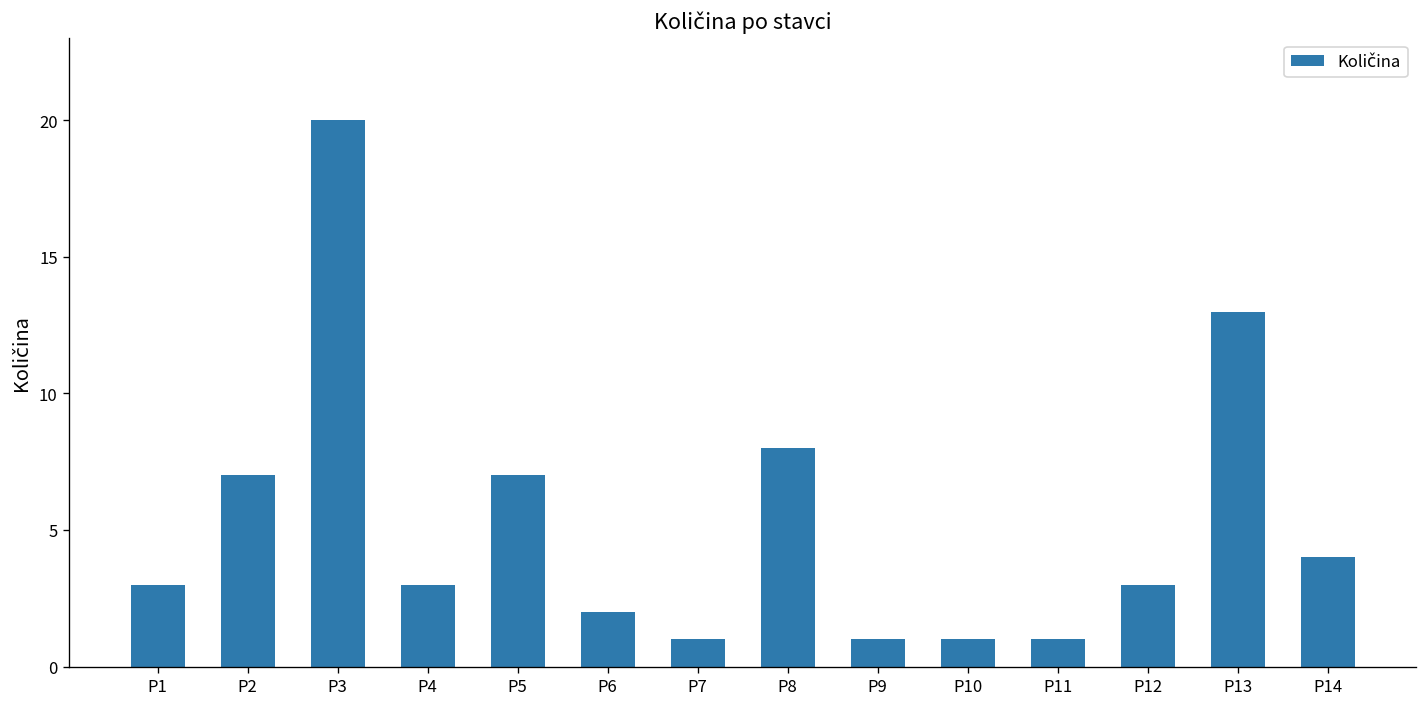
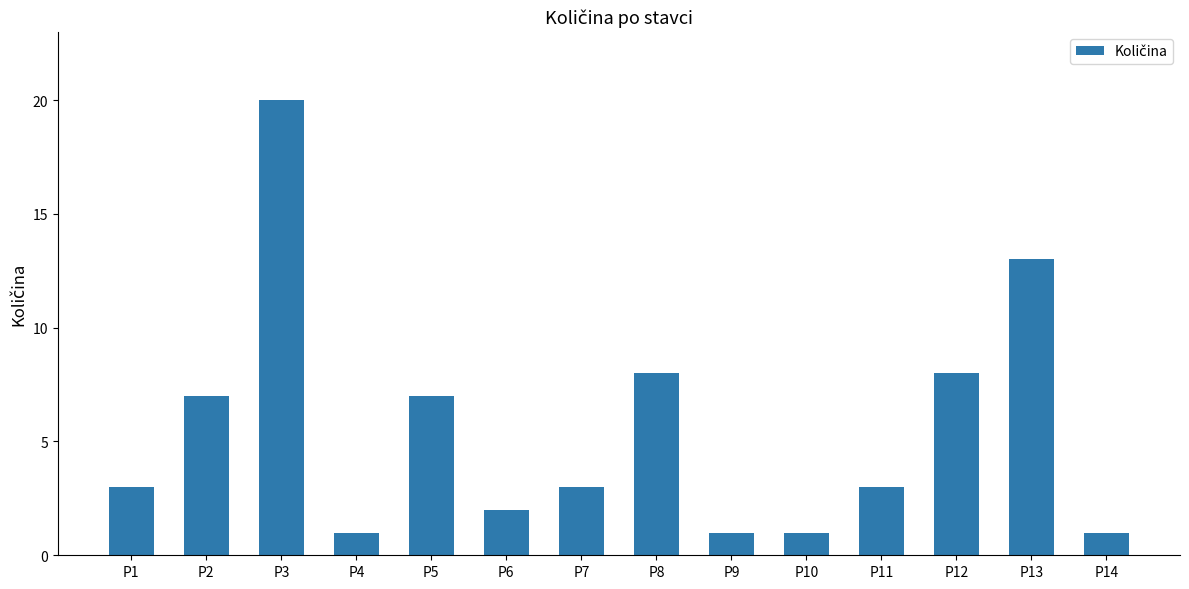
P4: 3 -> 1
P7: 1 -> 3
P11: 1 -> 3
P12: 3 -> 8
P14: 4 -> 1
